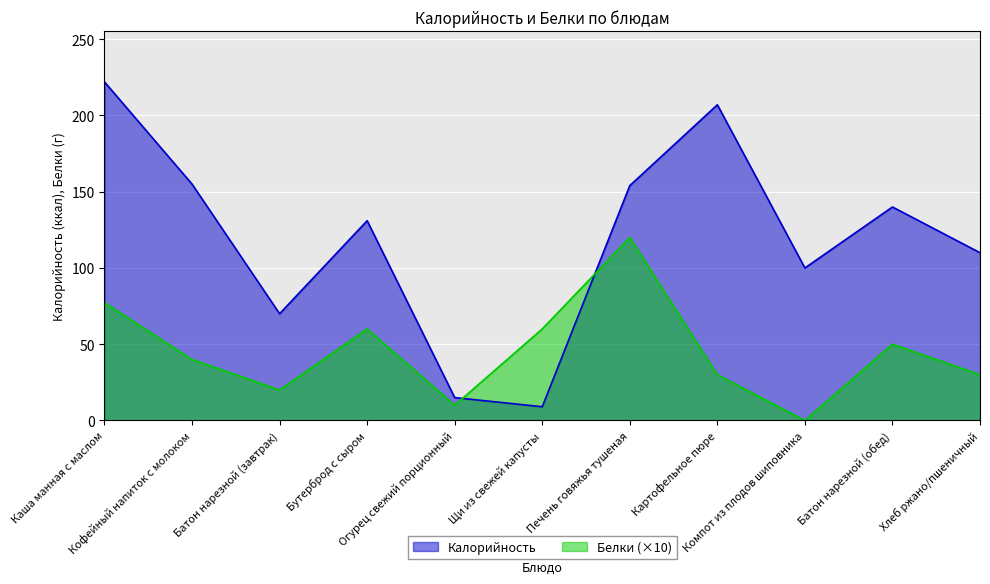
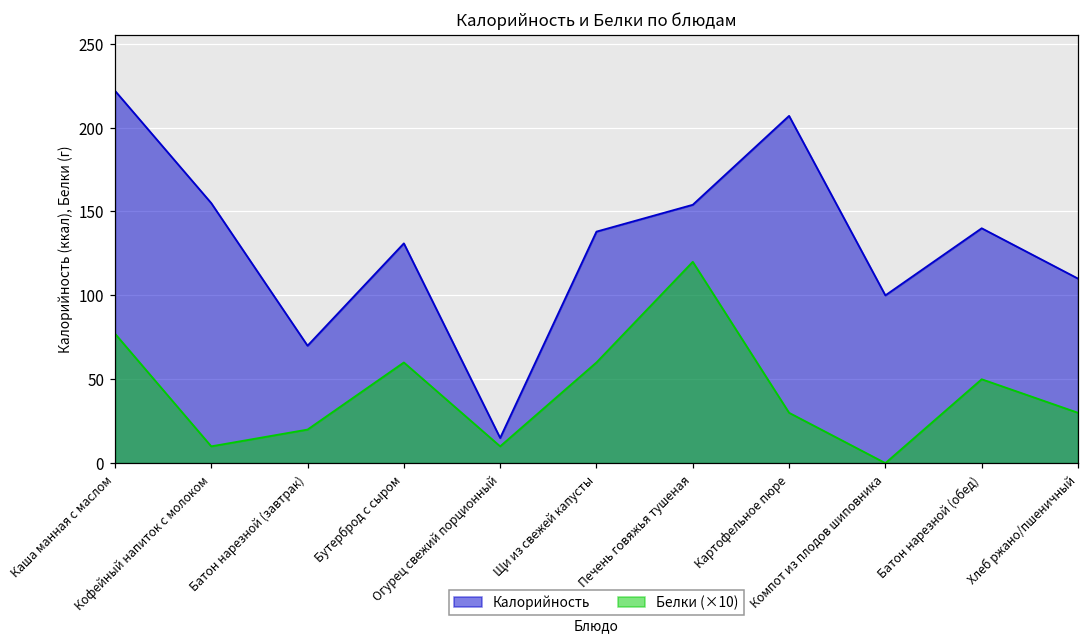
Белки (×10), Кофейный напиток с молоком: 40 -> 10
Калорийность, Щи из свежей капусты: 9 -> 138
